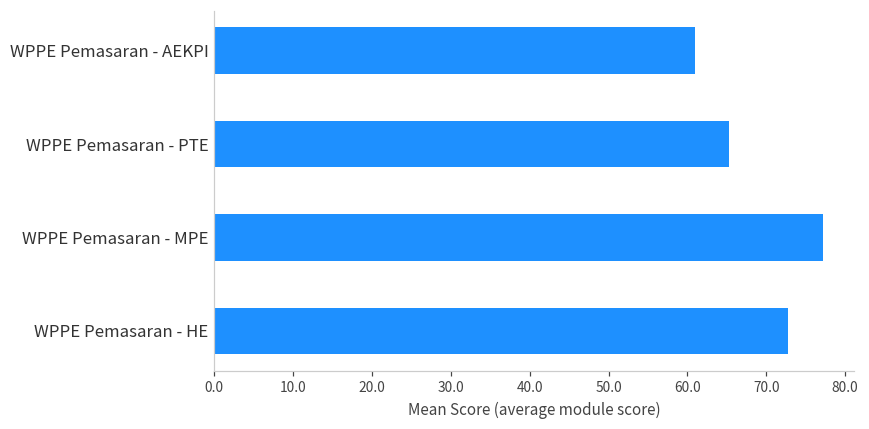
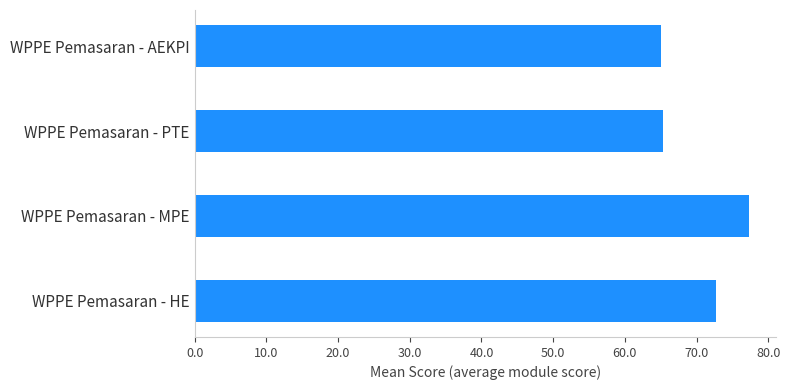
WPPE Pemasaran - AEKPI: 61 -> 65
